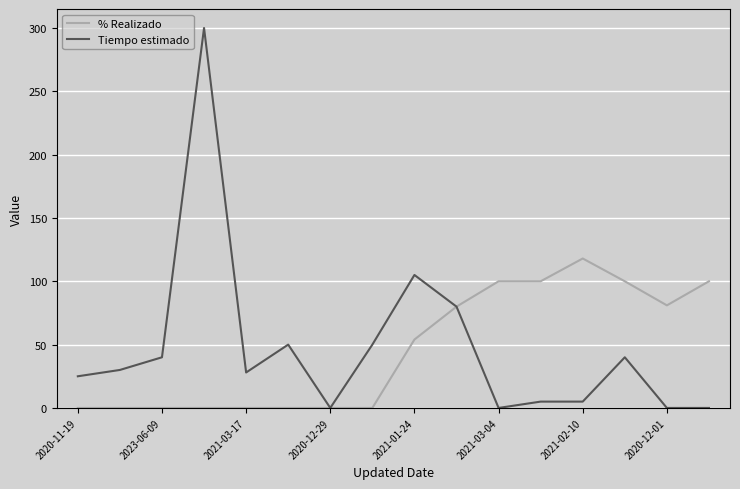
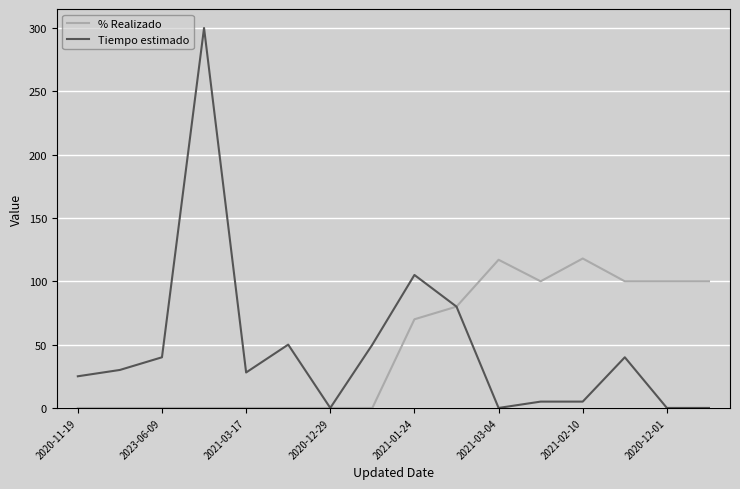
% Realizado, 2021-01-24: 54 -> 70
% Realizado, 2021-03-04: 100 -> 117
% Realizado, 2020-12-01: 81 -> 100
